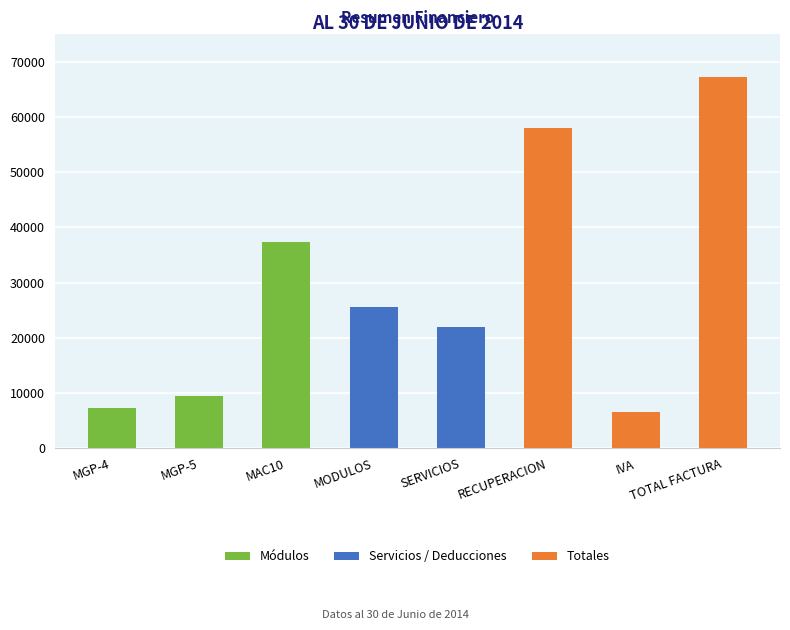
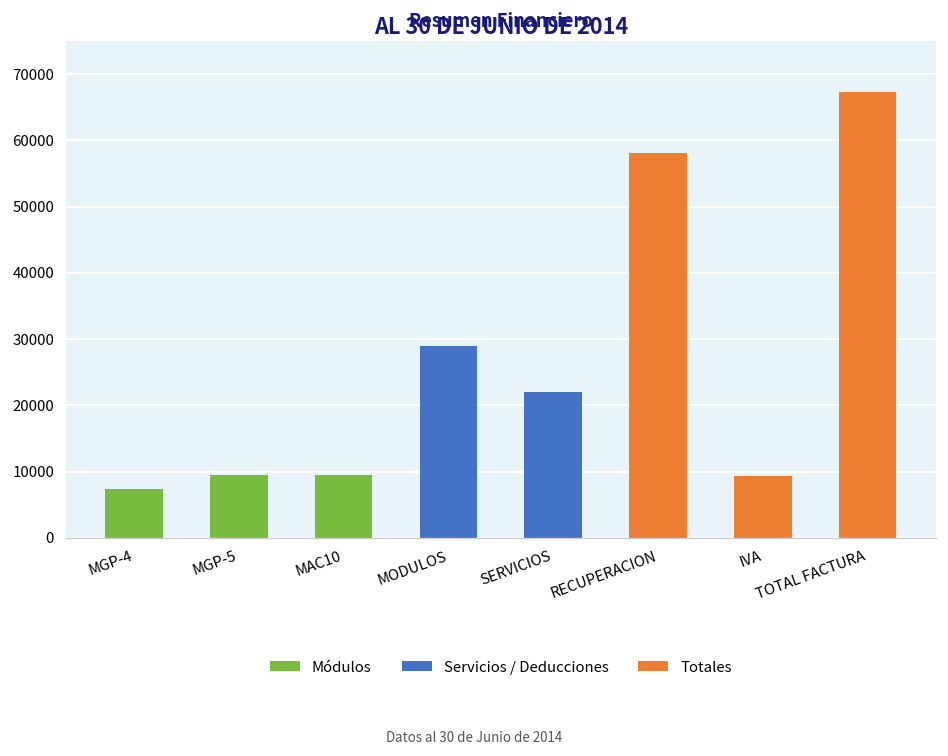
MAC10: 37000 -> 10000
MODULOS: 25000 -> 29000
IVA: 7000 -> 9000
